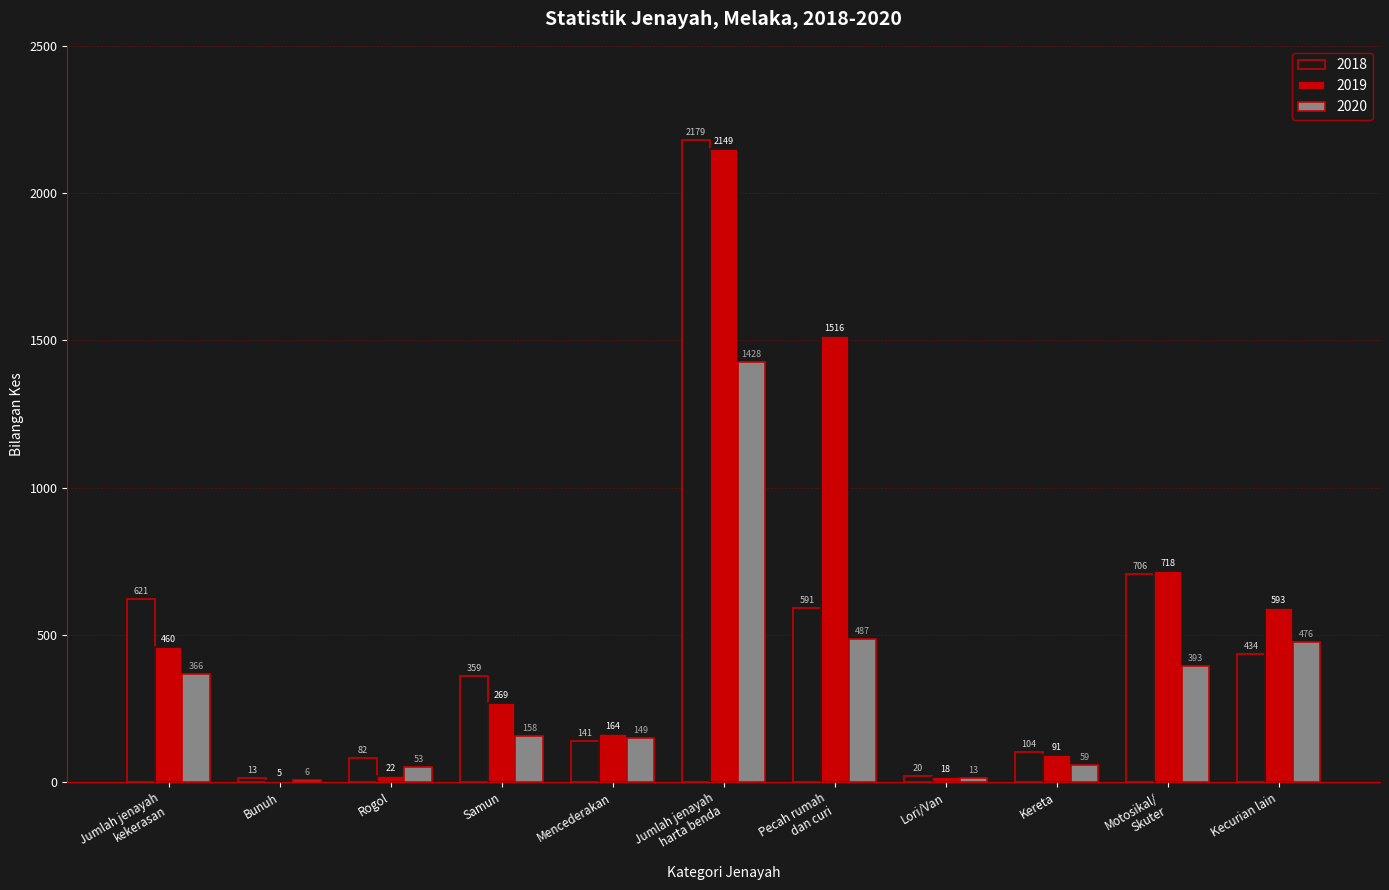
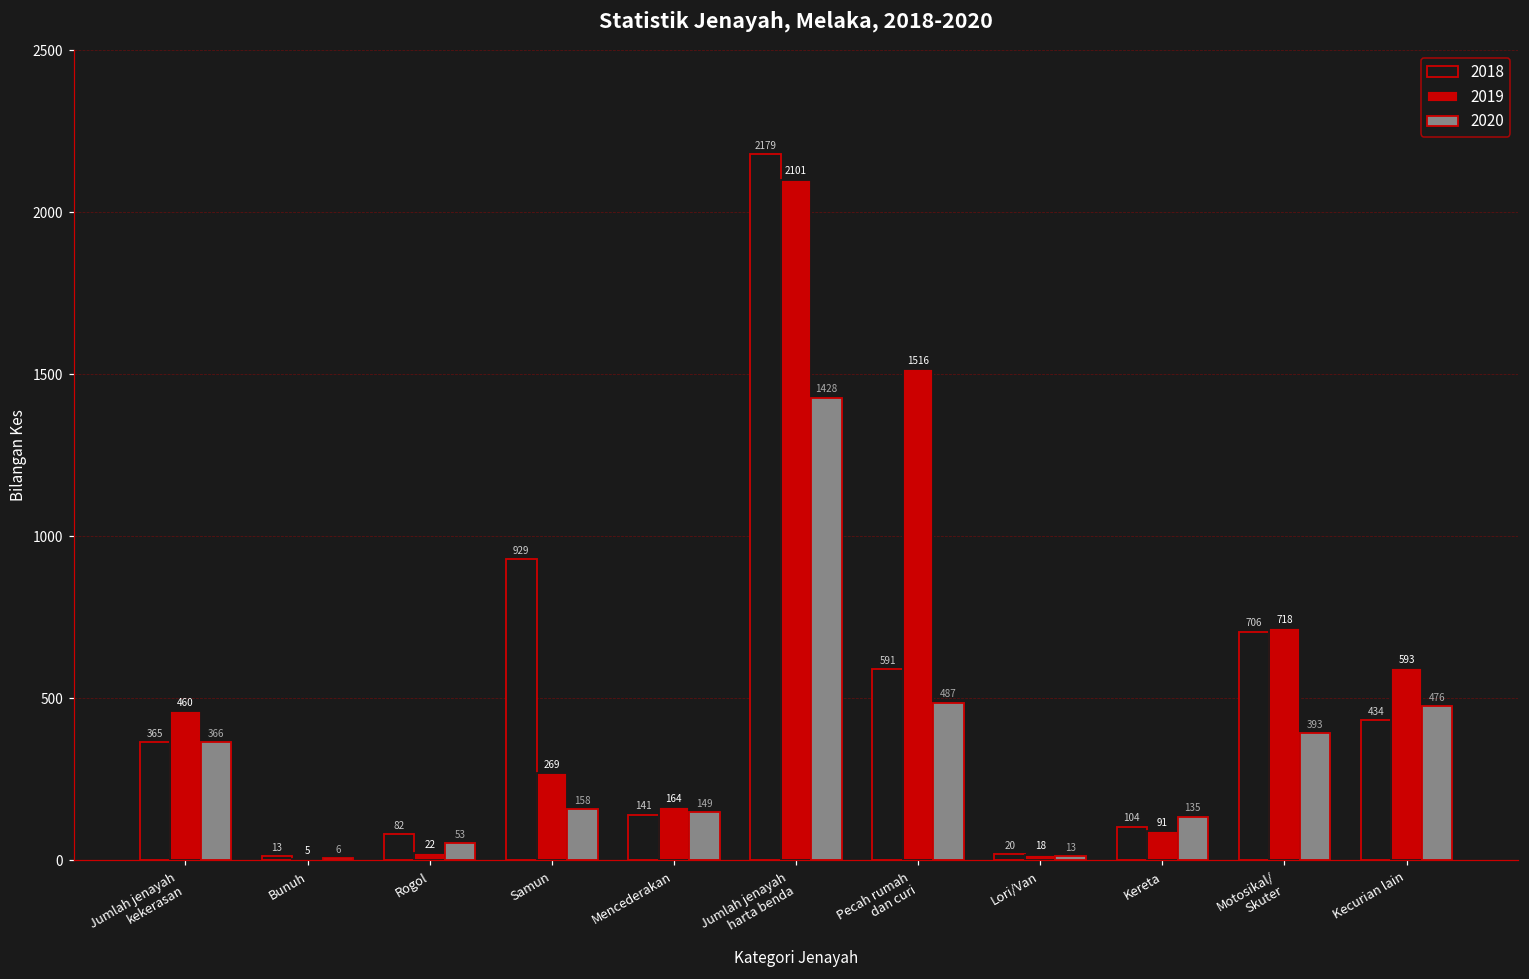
2018, Jumlah jenayah kekerasan: 621 -> 365
2018, Samun: 359 -> 929
2019, Jumlah jenayah harta benda: 2149 -> 2101
2020, Kereta: 59 -> 135
